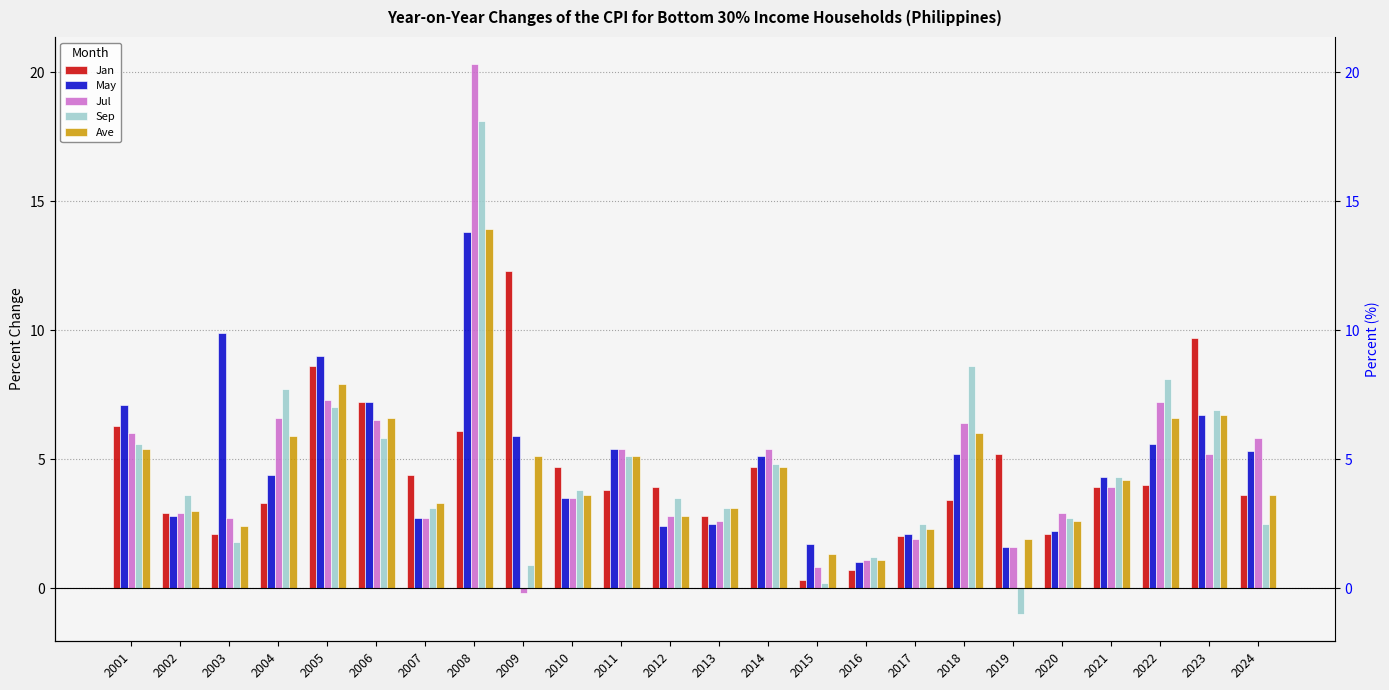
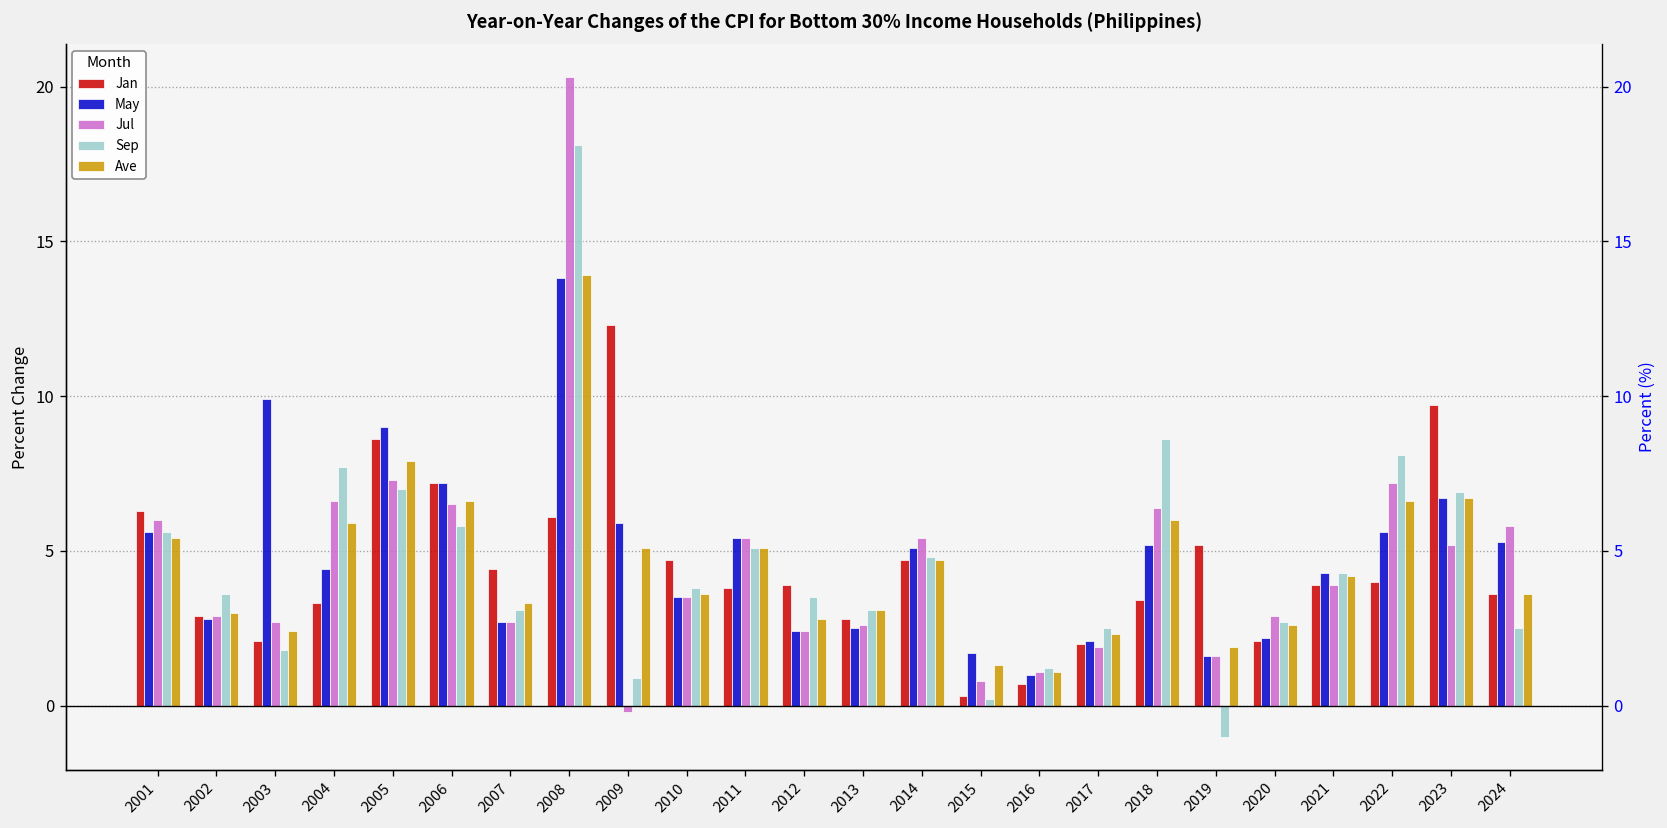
May, 2001: 7.1 -> 5.6
Jul, 2012: 2.8 -> 2.4
